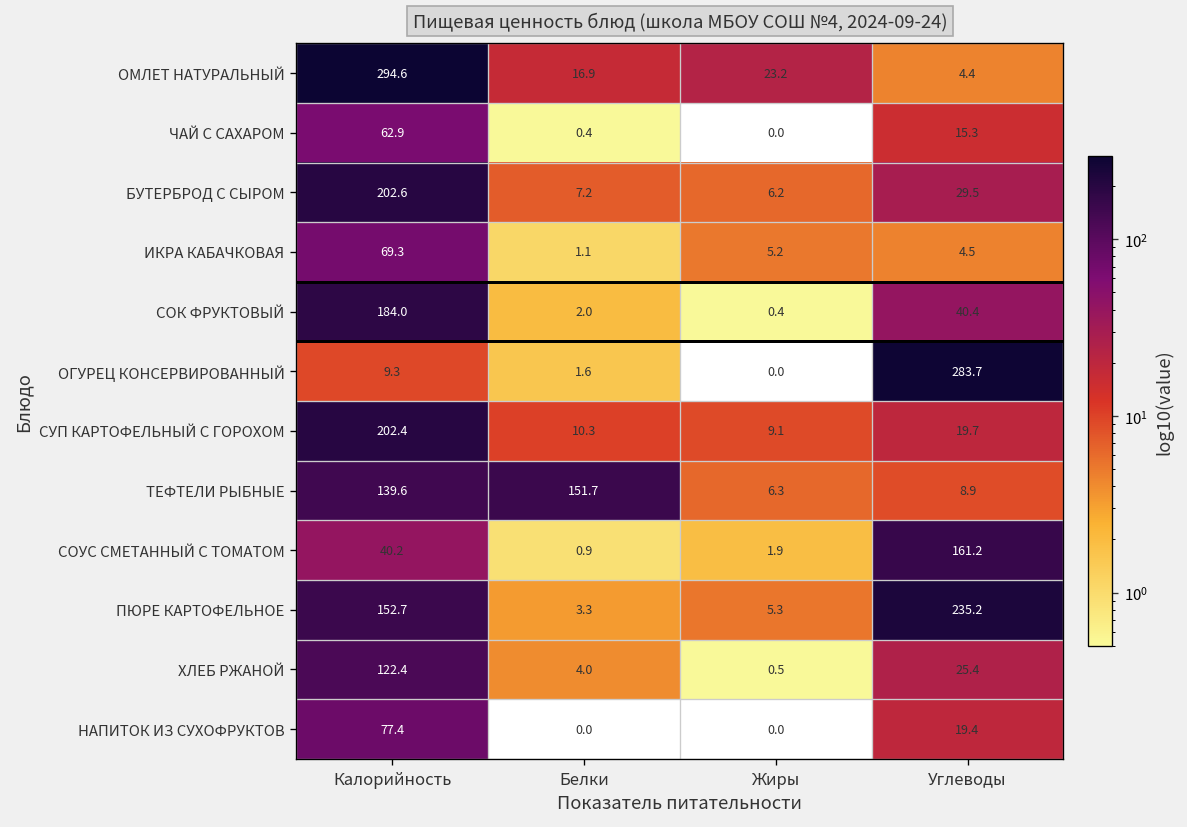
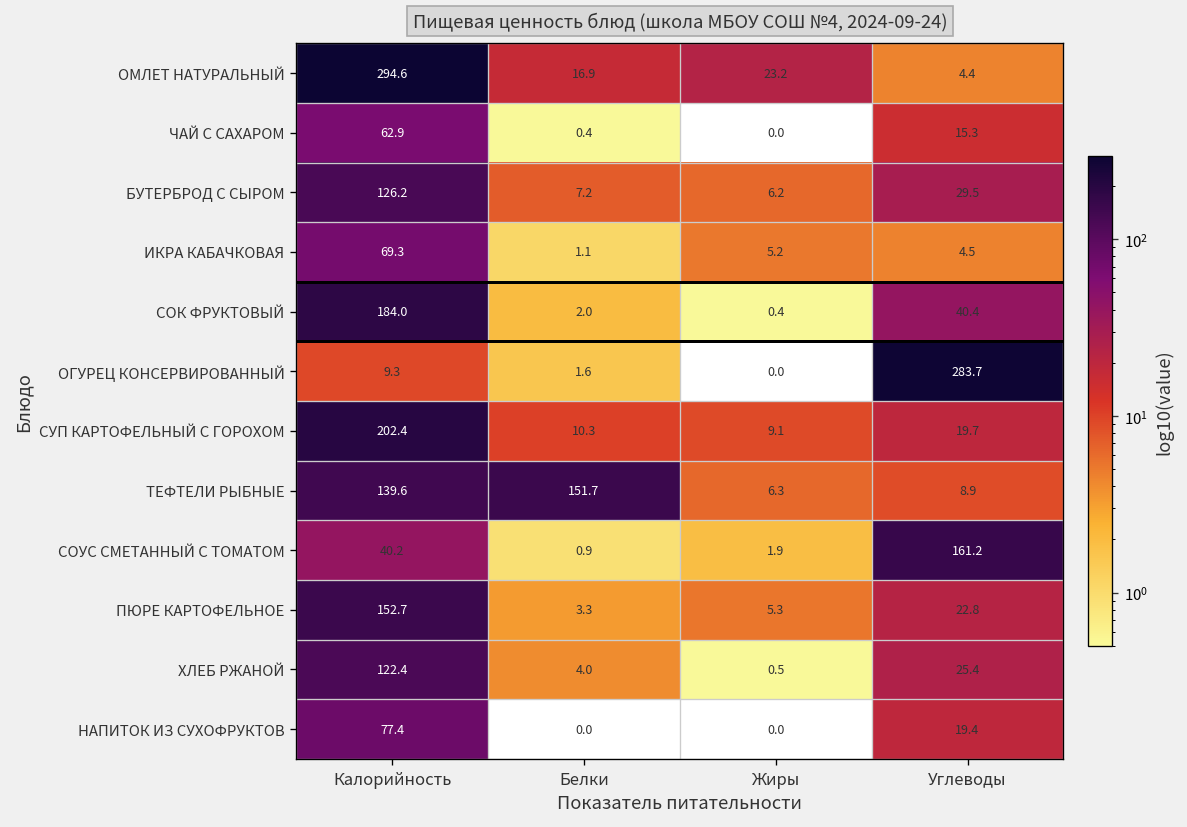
БУТЕРБРОД С СЫРОМ, Калорийность: 202.6 -> 126.2
ПЮРЕ КАРТОФЕЛЬНОЕ, Углеводы: 235.2 -> 22.8
